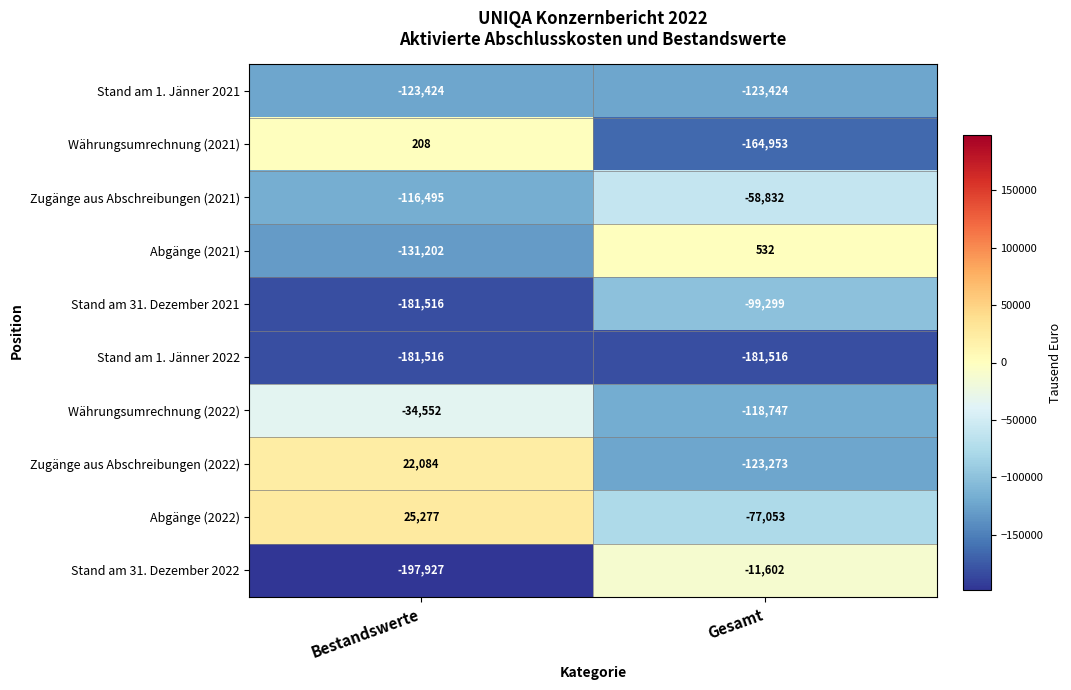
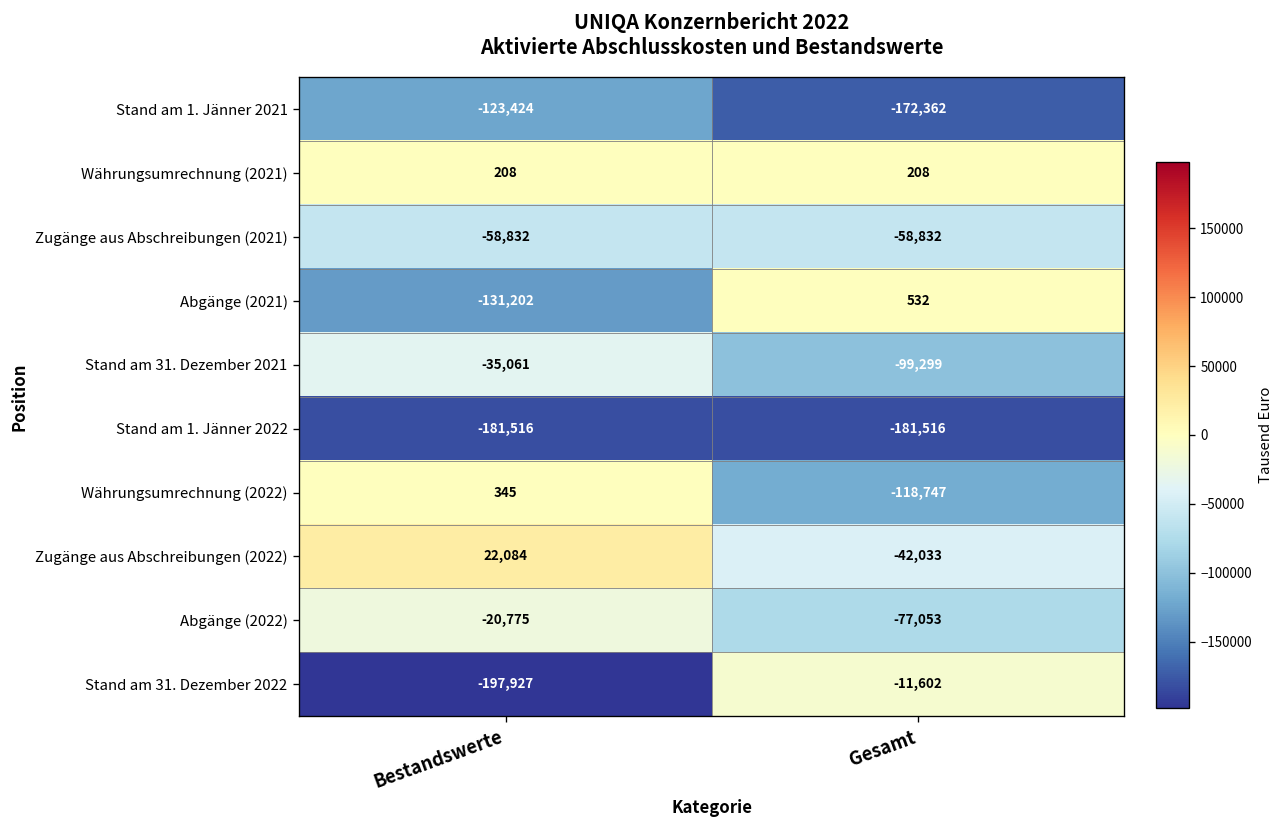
Stand am 1. Jänner 2021, Gesamt: -123,424 -> -172,362
Währungsumrechnung (2021), Gesamt: -164,953 -> 208
Zugänge aus Abschreibungen (2021), Bestandswerte: -116,495 -> -58,832
Stand am 31. Dezember 2021, Bestandswerte: -181,516 -> -35,061
Währungsumrechnung (2022), Bestandswerte: -34,552 -> 345
Zugänge aus Abschreibungen (2022), Gesamt: -123,273 -> -42,033
Abgänge (2022), Bestandswerte: 25,277 -> -20,775
